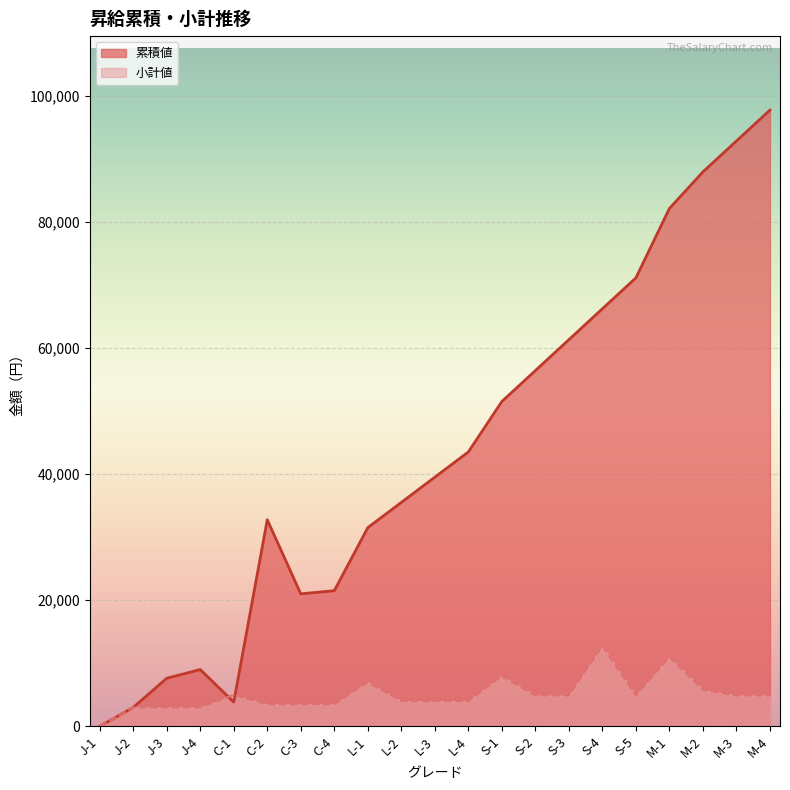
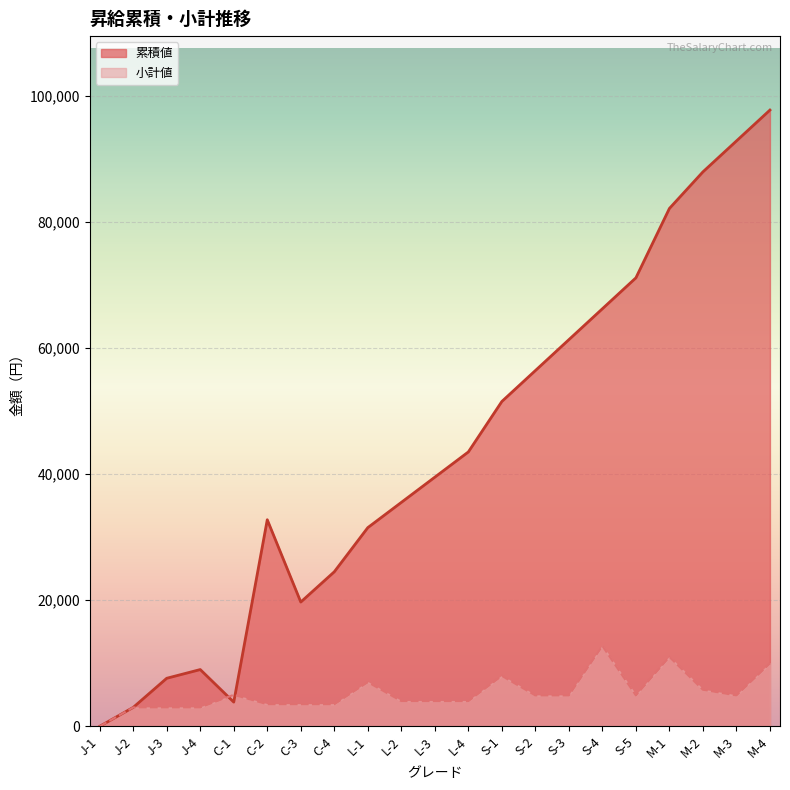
累積値, C-3: 21,000 -> 20,000
累積値, C-4: 22,000 -> 25,000
小計値, M-4: 5,000 -> 10,000
